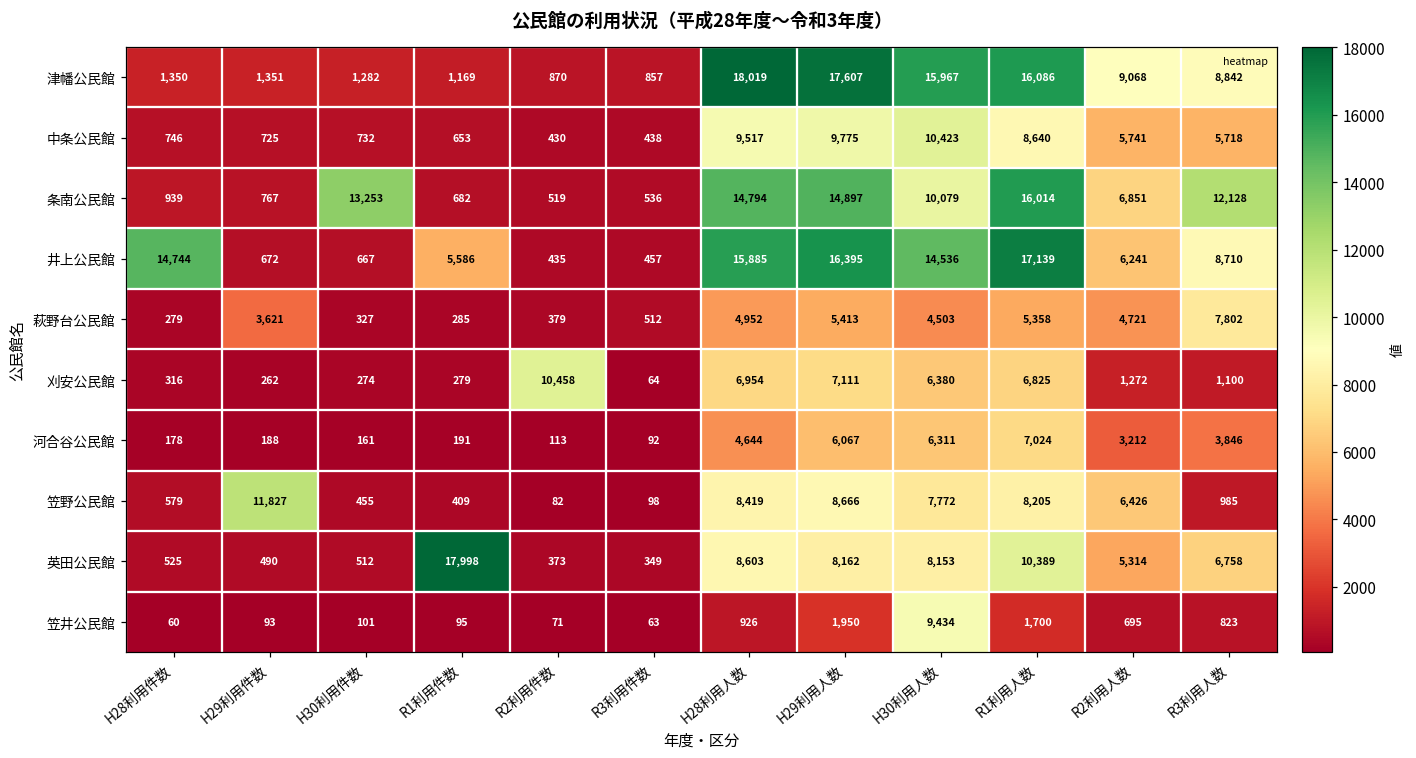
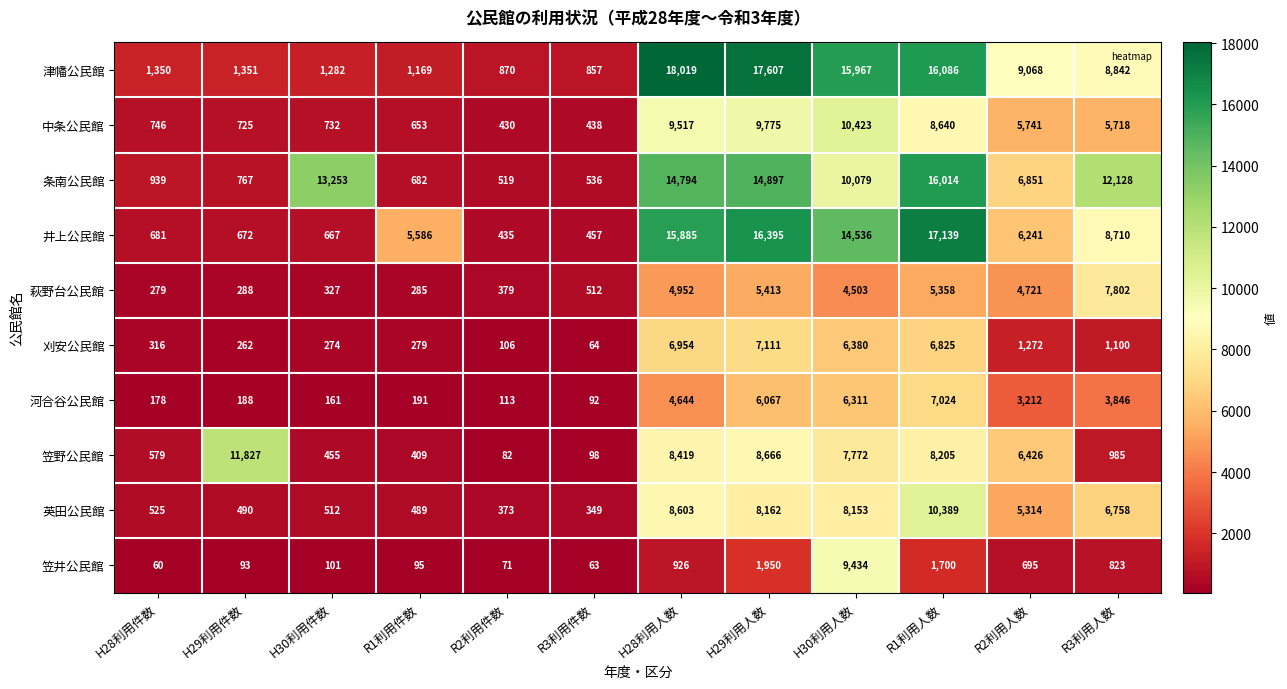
井上公民館, H28利用件数: 14,744 -> 681
萩野台公民館, H29利用件数: 3,621 -> 288
刈安公民館, R2利用件数: 10,458 -> 106
英田公民館, R1利用件数: 17,998 -> 489
